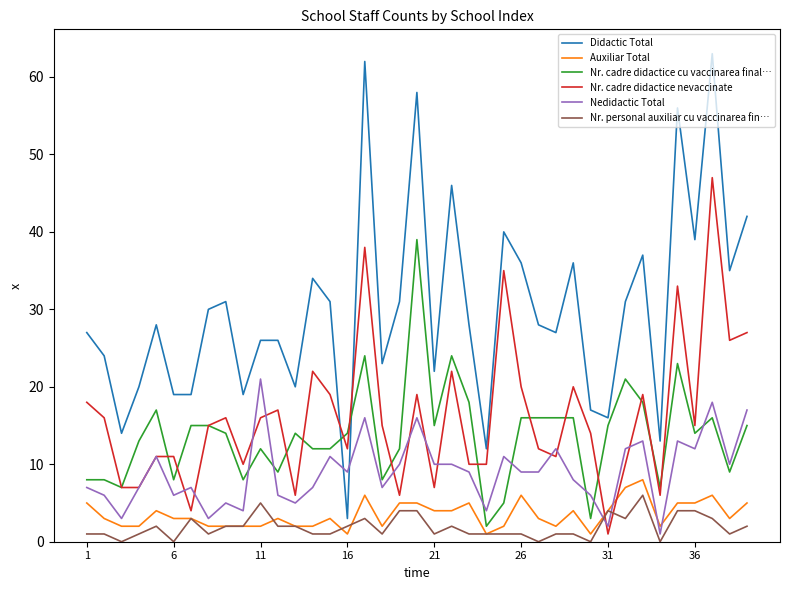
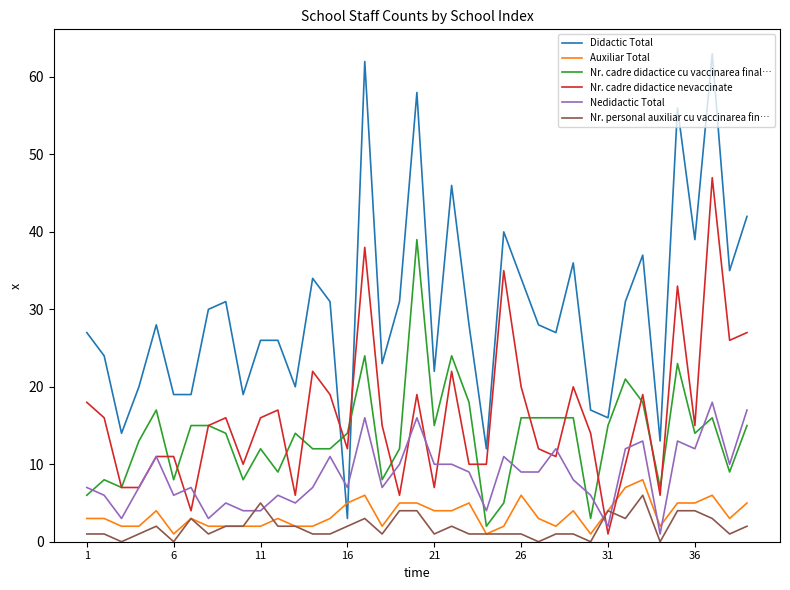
Auxiliar Total, 1: 5 -> 3
Nr. cadre didactice cu vaccinarea final…, 1: 8 -> 6
Auxiliar Total, 6: 3 -> 1
Nedidactic Total, 11: 21 -> 4
Auxiliar Total, 16: 1 -> 5
Nedidactic Total, 16: 9 -> 7
Didactic Total, 26: 36 -> 34
